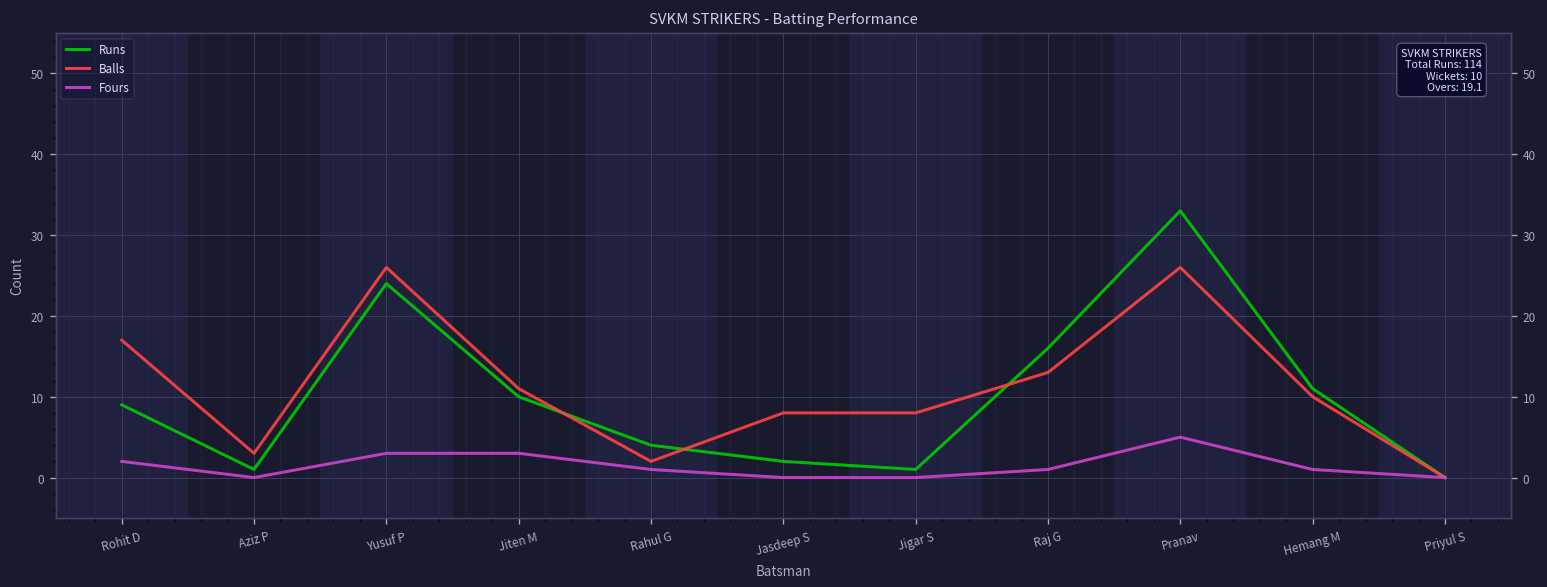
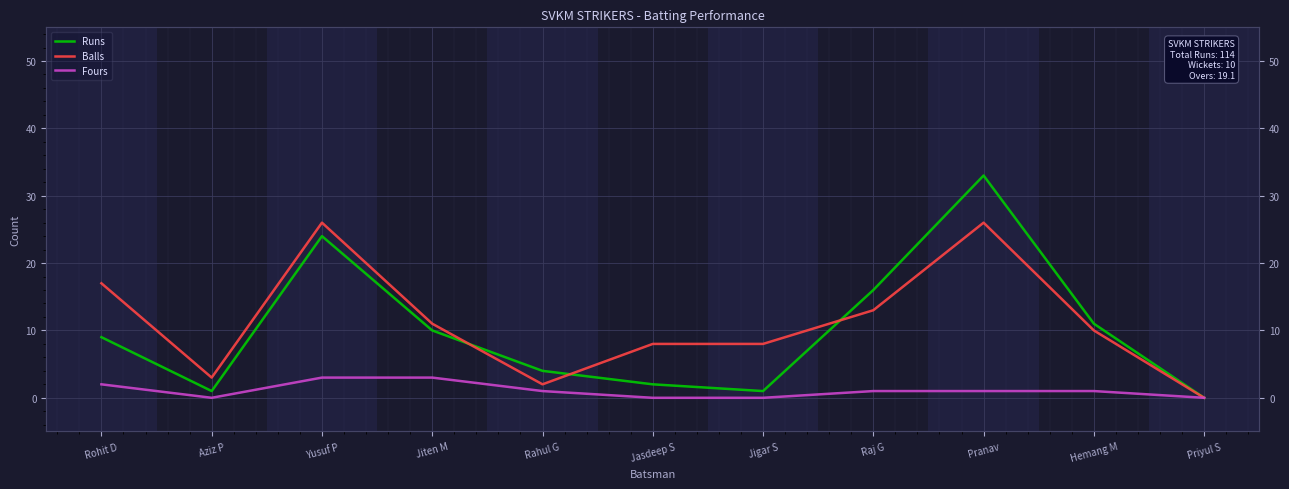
Fours, Pranav: 5 -> 1
